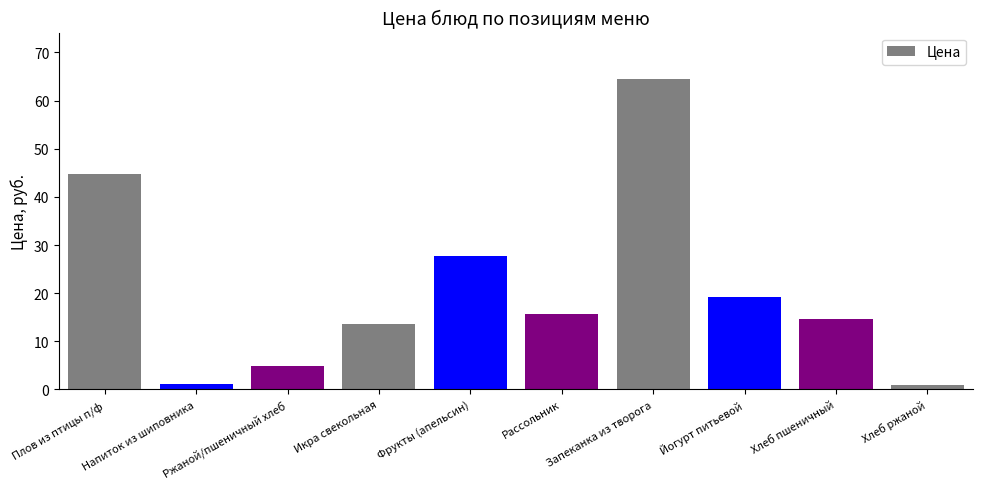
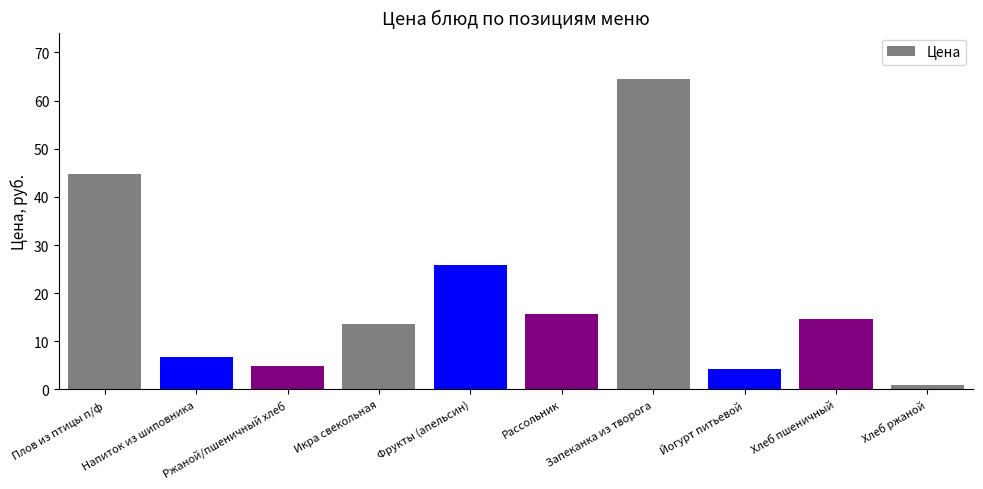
Напиток из шиповника: 1 -> 7
Фрукты (апельсин): 28 -> 26
Йогурт питьевой: 19 -> 4
